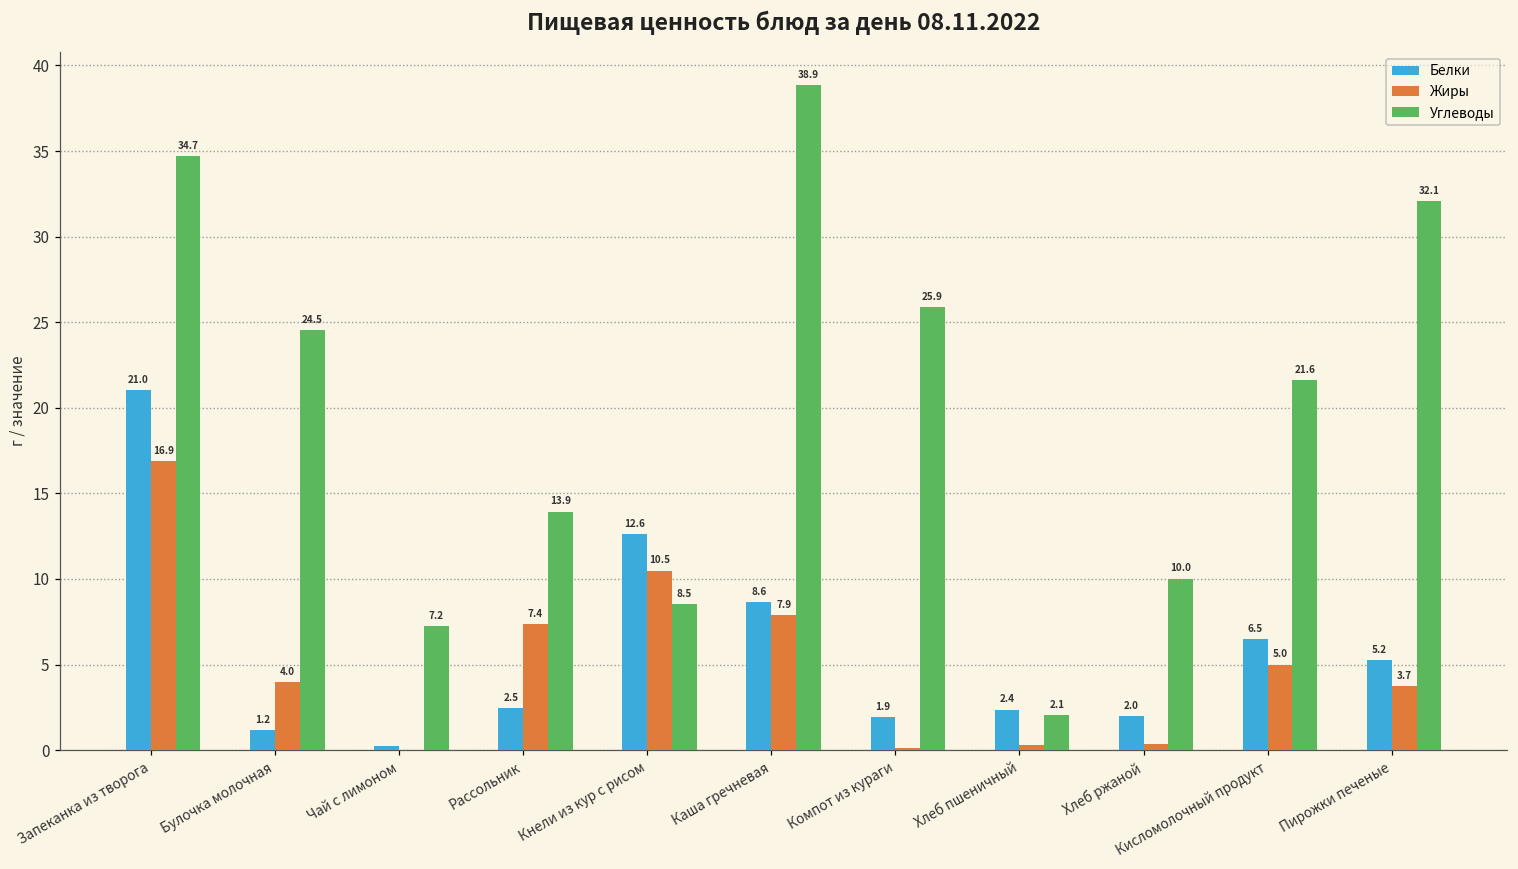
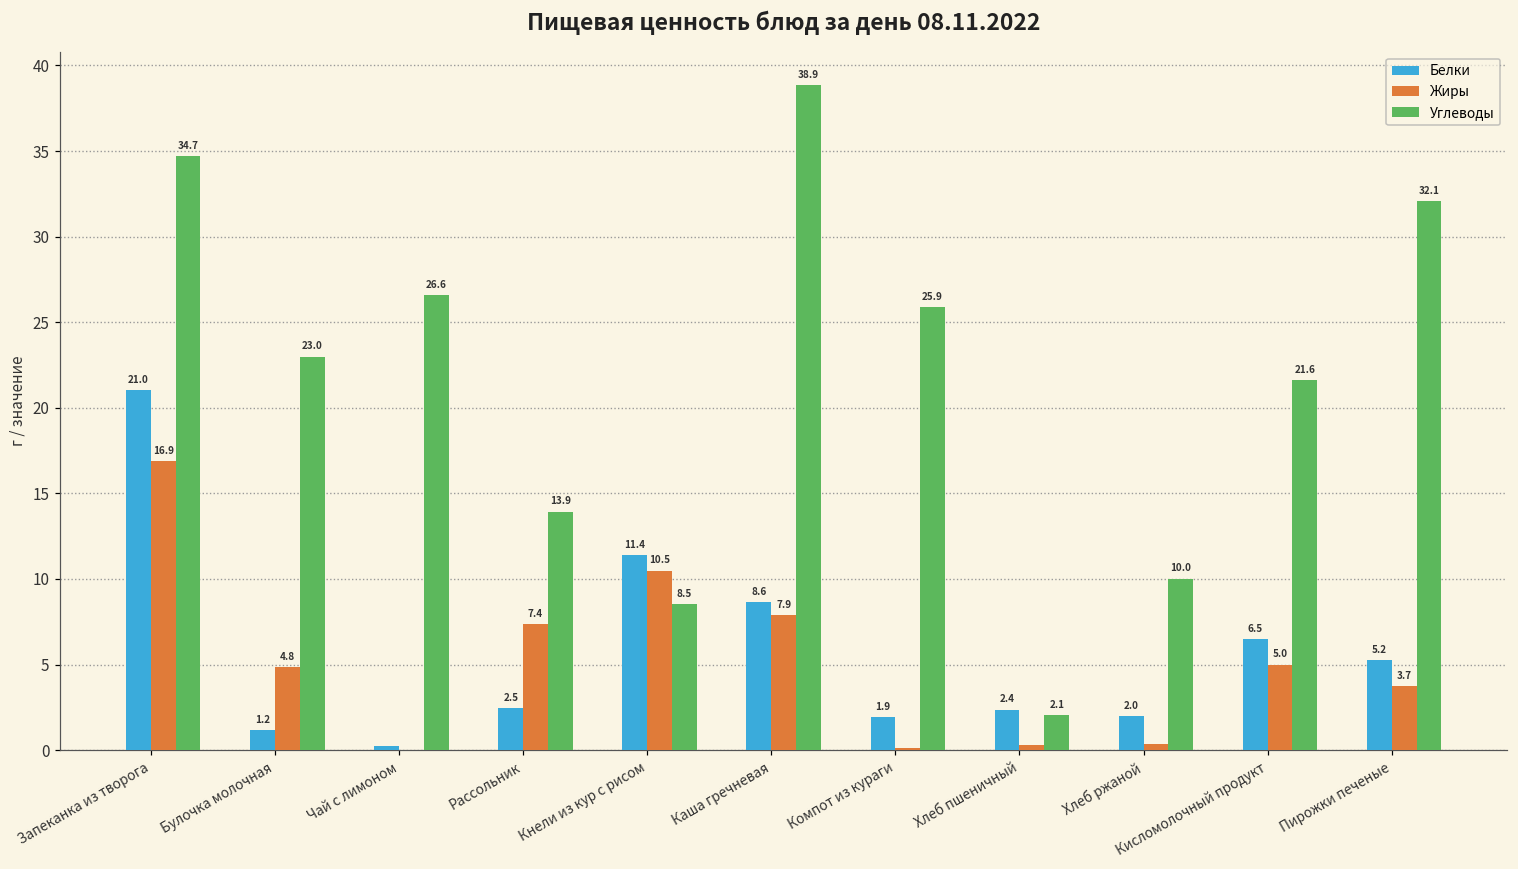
Жиры, Булочка молочная: 4.0 -> 4.8
Углеводы, Булочка молочная: 24.5 -> 23.0
Углеводы, Чай с лимоном: 7.2 -> 26.6
Белки, Кнели из кур с рисом: 12.6 -> 11.4
